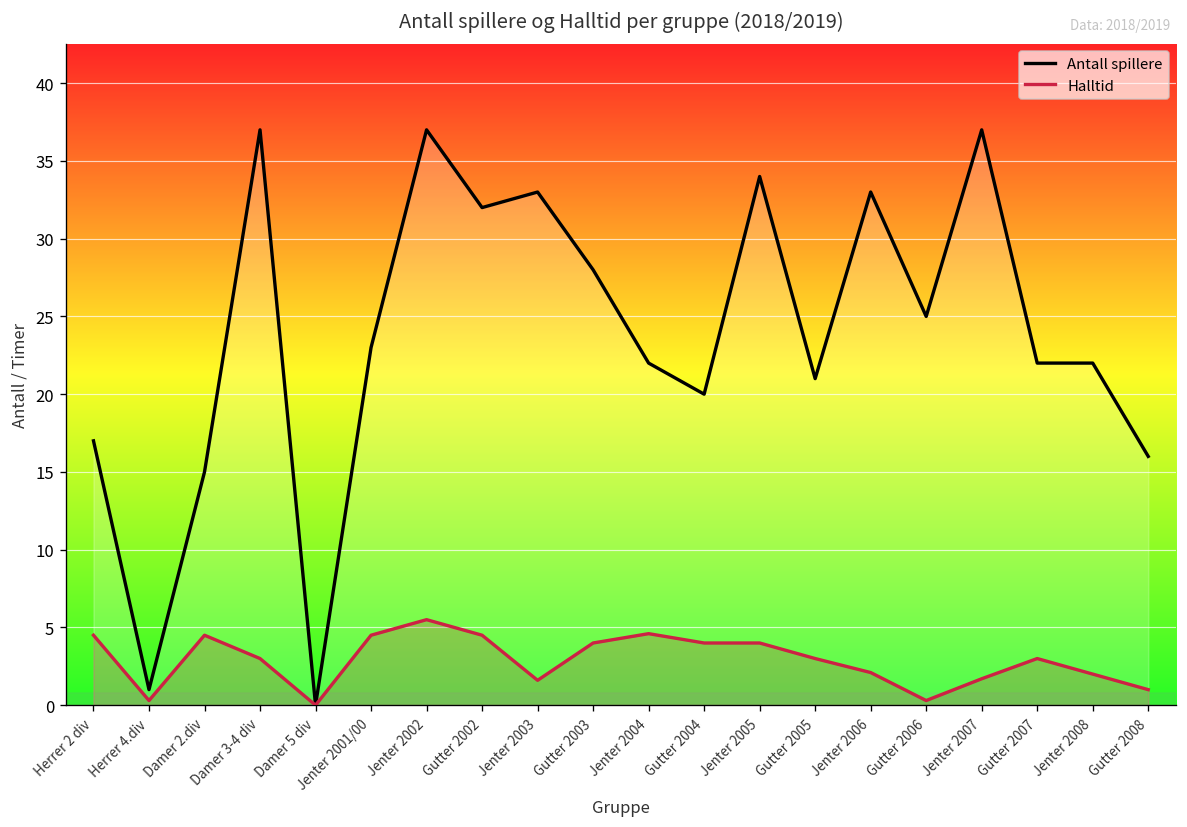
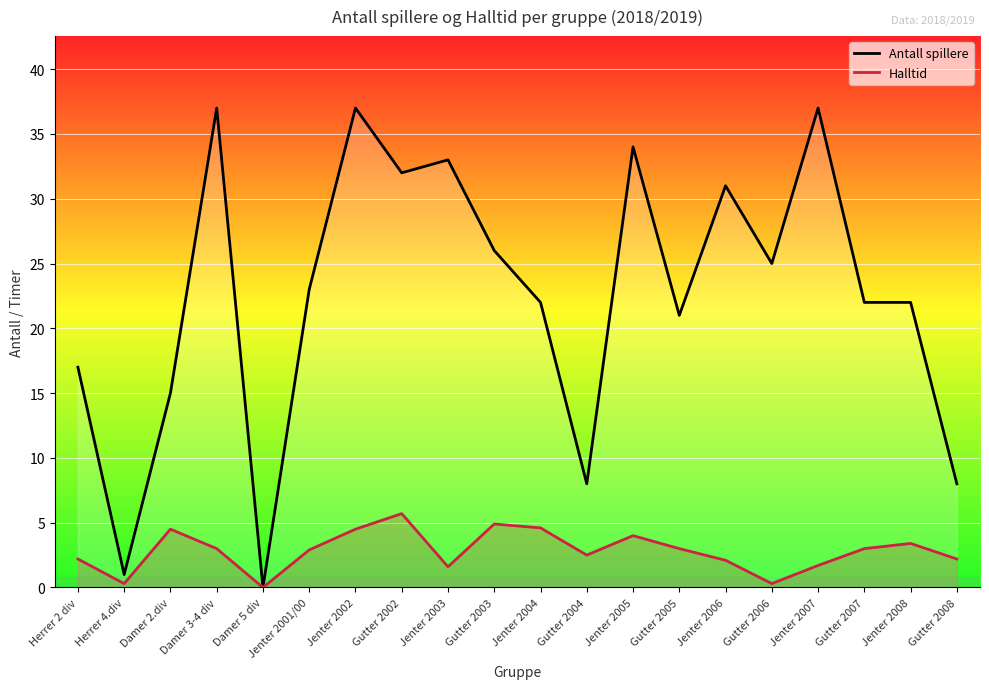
Halltid, Herrer 2 div: 4.5 -> 2.2
Halltid, Jenter 2001/00: 4.5 -> 2.9
Halltid, Jenter 2002: 5.5 -> 4.5
Halltid, Gutter 2002: 4.5 -> 5.7
Antall spillere, Gutter 2003: 28 -> 26
Halltid, Gutter 2003: 4.0 -> 4.9
Antall spillere, Gutter 2004: 20 -> 8
Halltid, Gutter 2004: 4.0 -> 2.5
Antall spillere, Jenter 2006: 33 -> 31
Halltid, Jenter 2008: 2.0 -> 3.4
Antall spillere, Gutter 2008: 16 -> 8
Halltid, Gutter 2008: 1.0 -> 2.2
